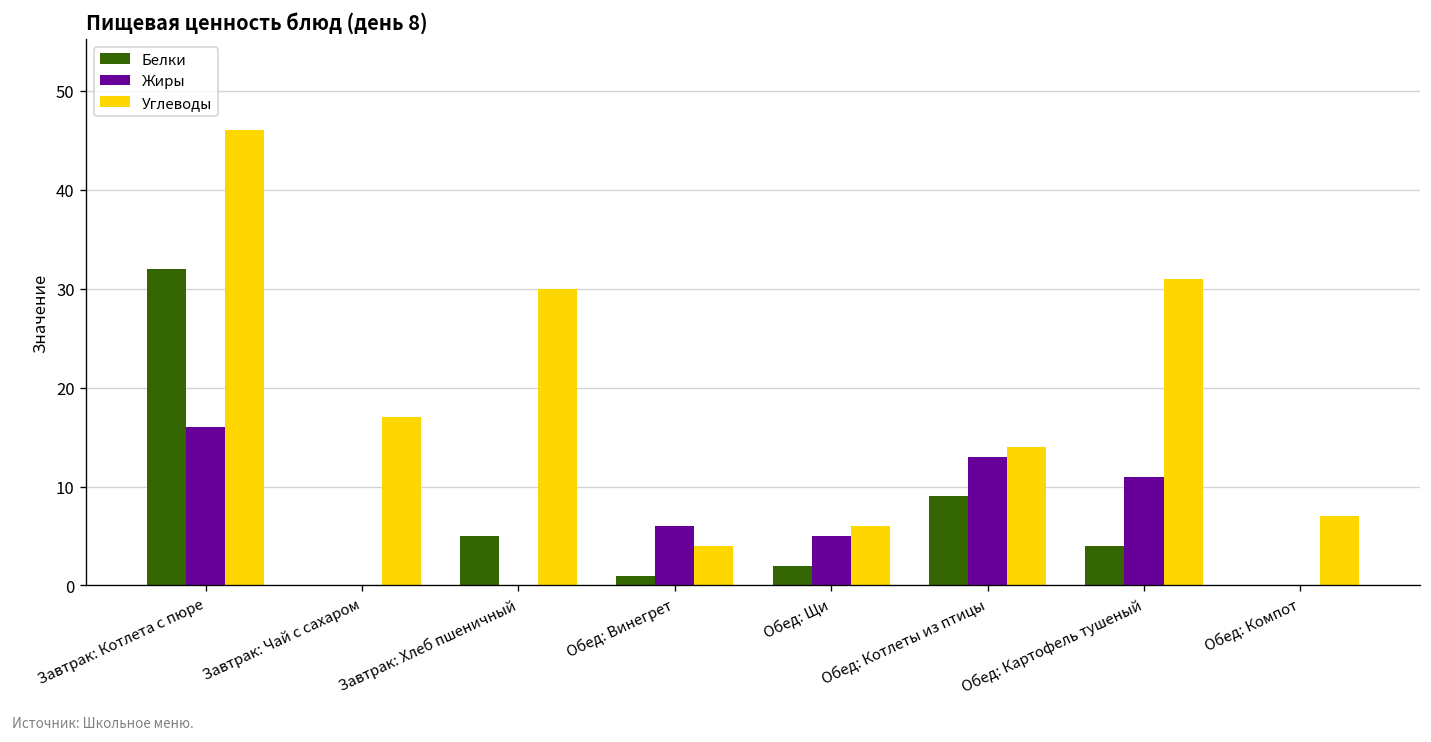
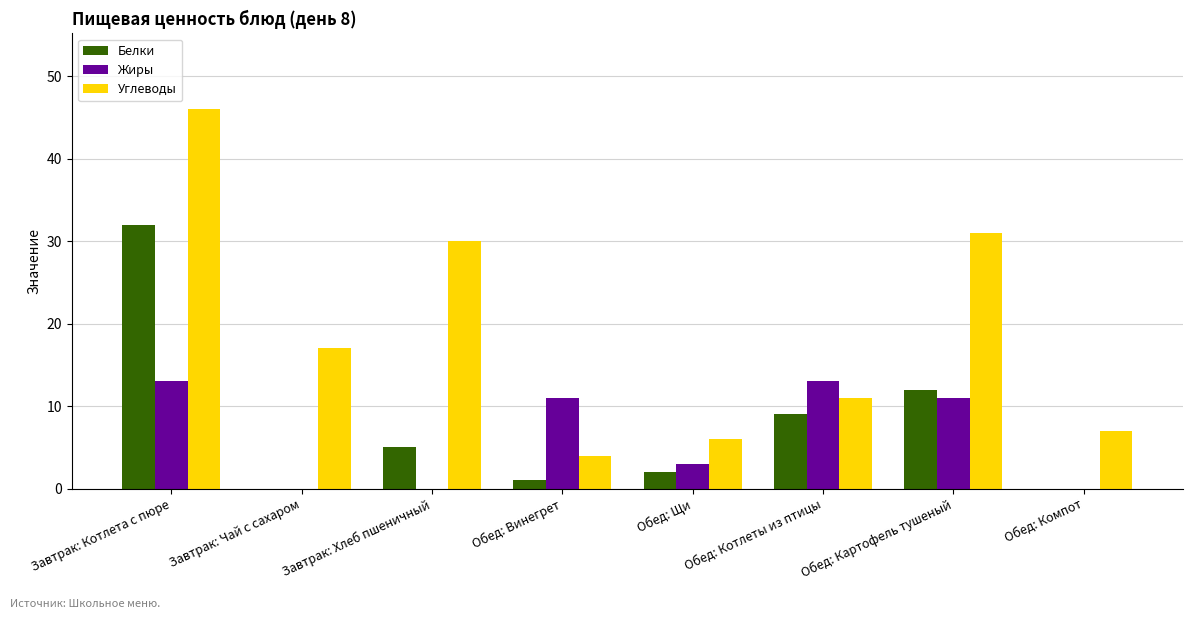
Жиры, Завтрак: Котлета с пюре: 16 -> 13
Жиры, Обед: Винегрет: 6 -> 11
Жиры, Обед: Щи: 5 -> 3
Углеводы, Обед: Котлеты из птицы: 14 -> 11
Белки, Обед: Картофель тушеный: 4 -> 12
